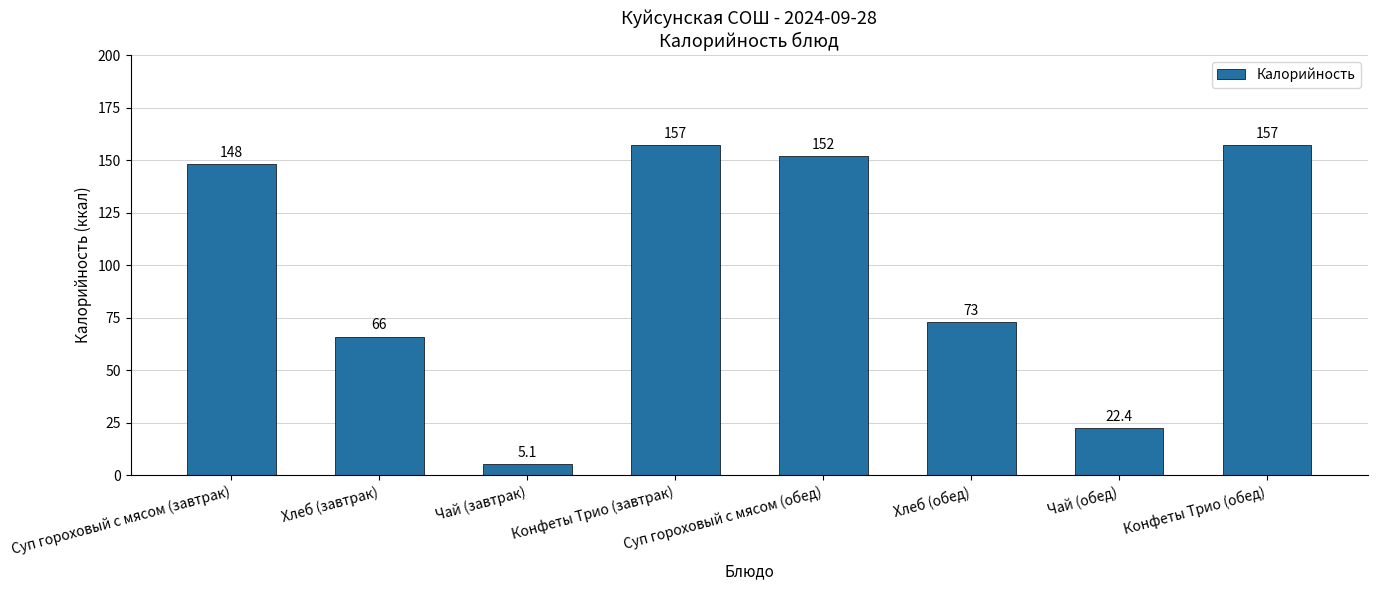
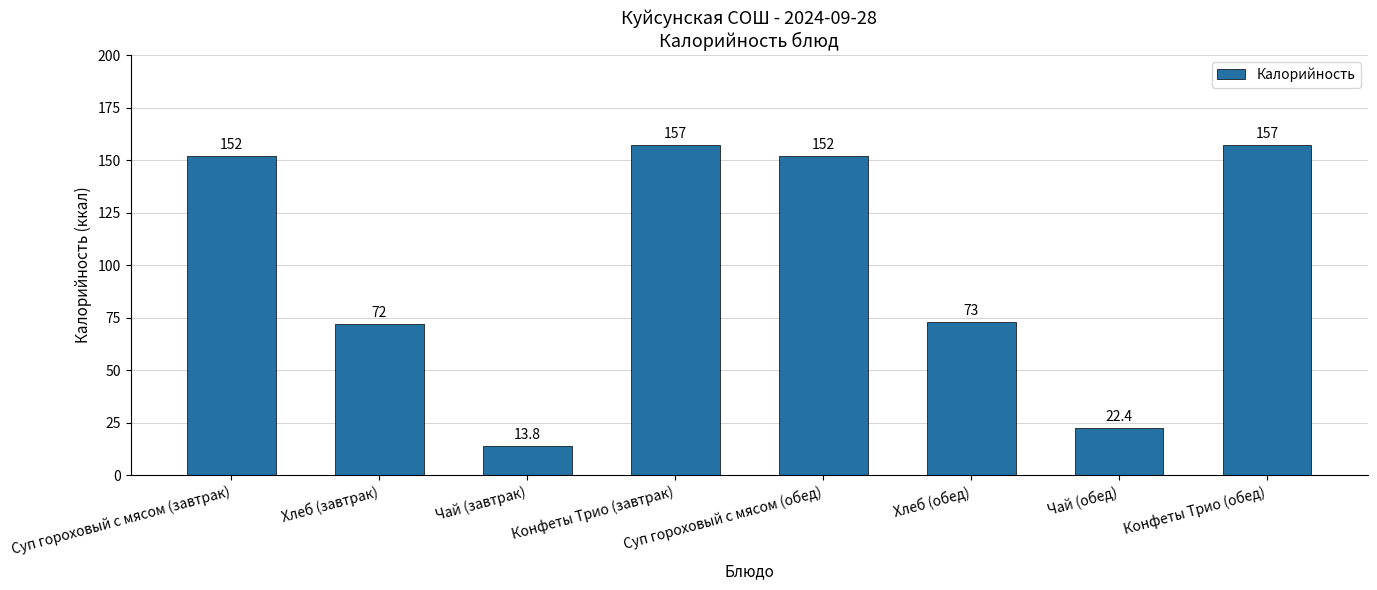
Суп гороховый с мясом (завтрак): 148 -> 152
Хлеб (завтрак): 66 -> 72
Чай (завтрак): 5.1 -> 13.8
